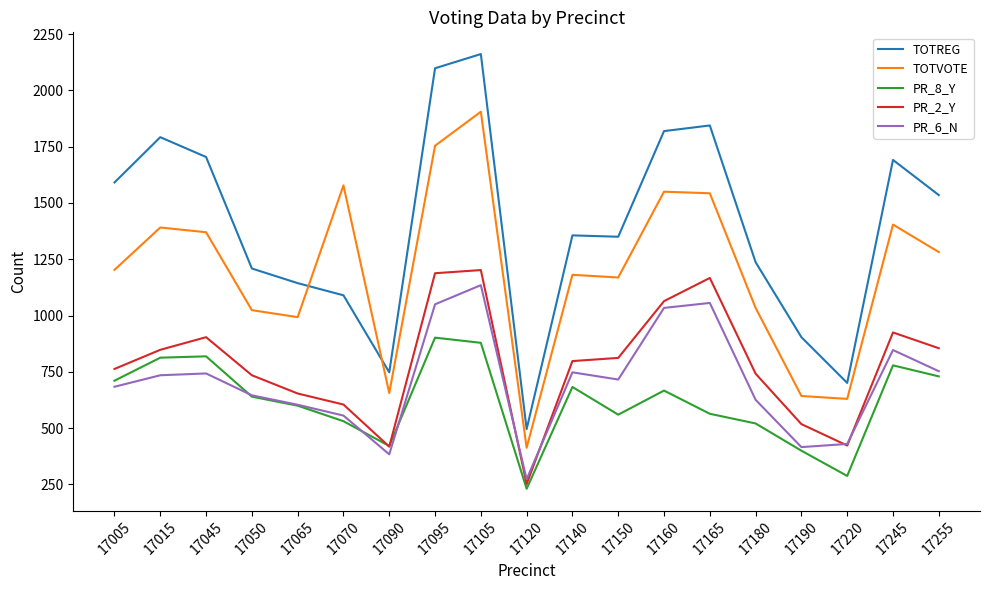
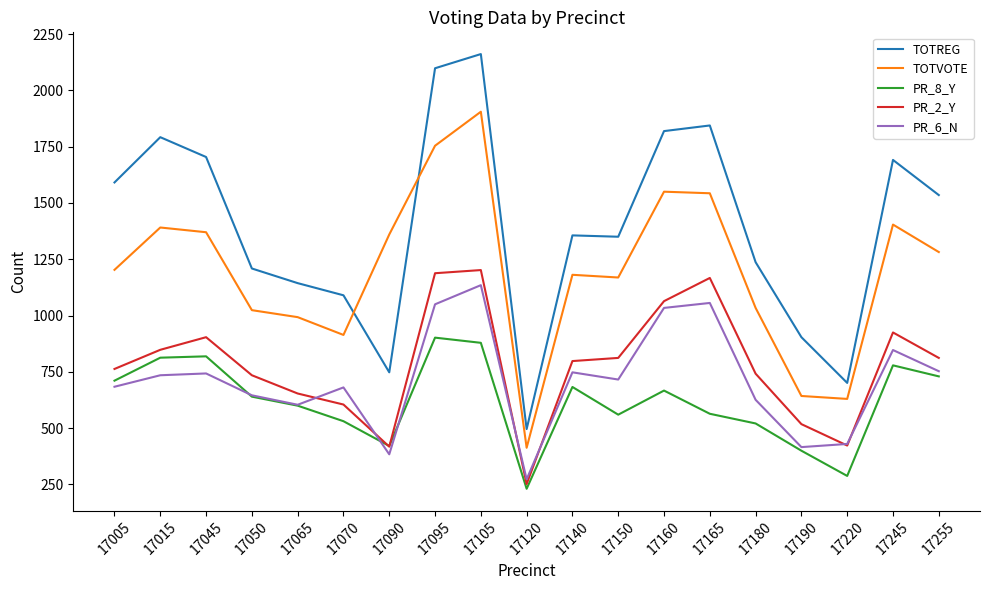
TOTVOTE, 17070: 1580 -> 910
PR_6_N, 17070: 560 -> 680
TOTVOTE, 17090: 660 -> 1360
PR_2_Y, 17255: 860 -> 810
